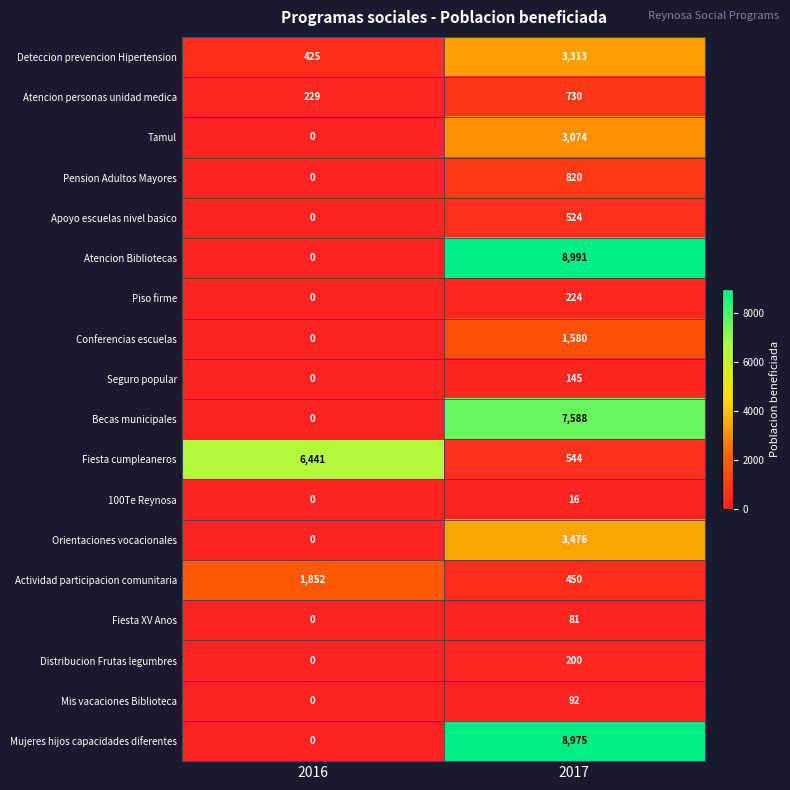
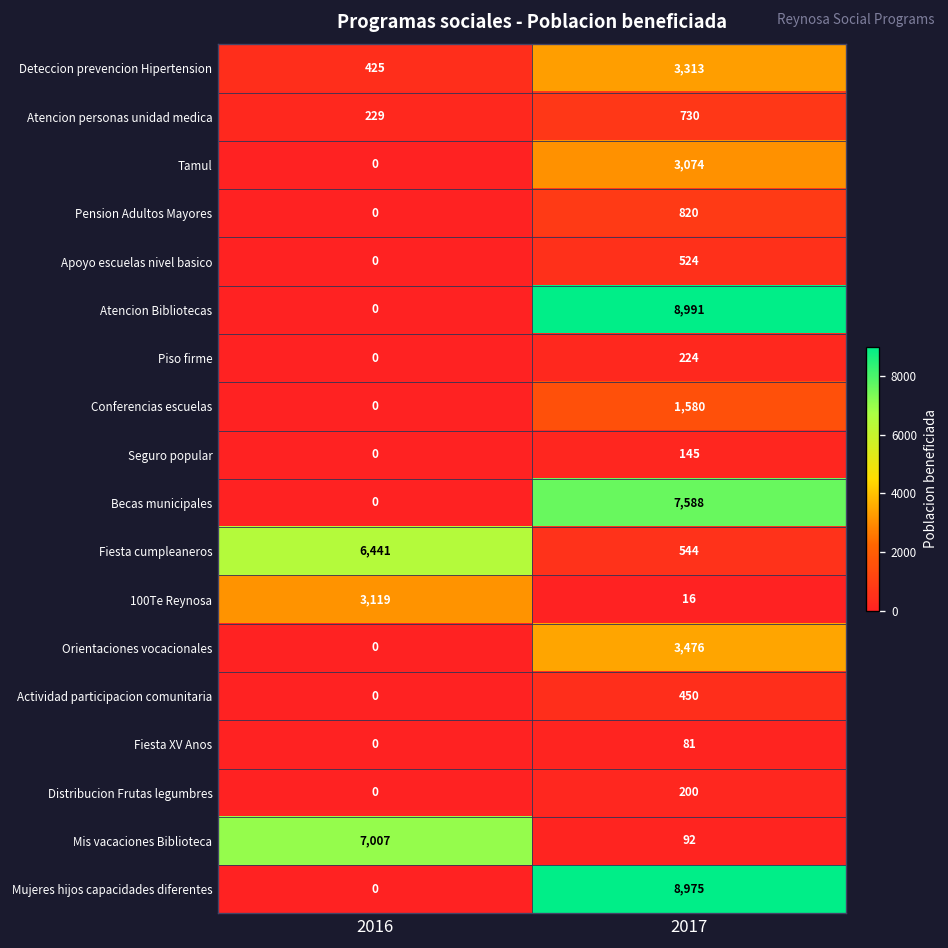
100Te Reynosa, 2016: 0 -> 3,119
Actividad participacion comunitaria, 2016: 1,852 -> 0
Mis vacaciones Biblioteca, 2016: 0 -> 7,007
